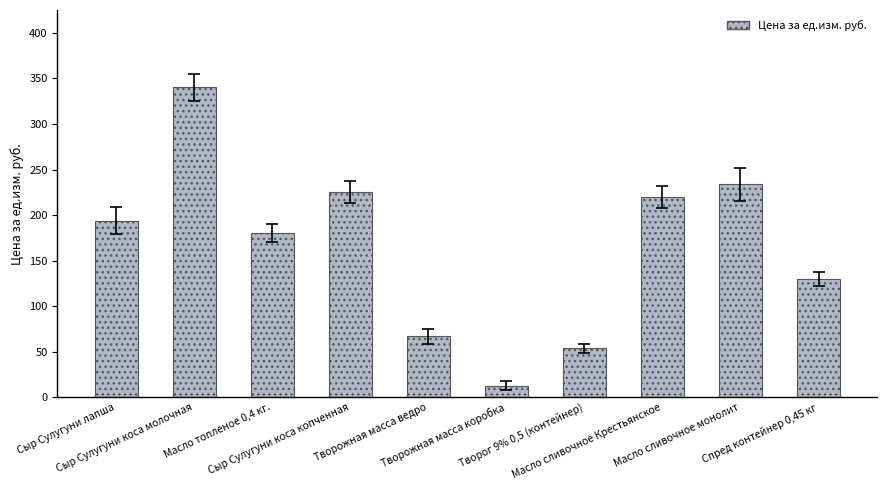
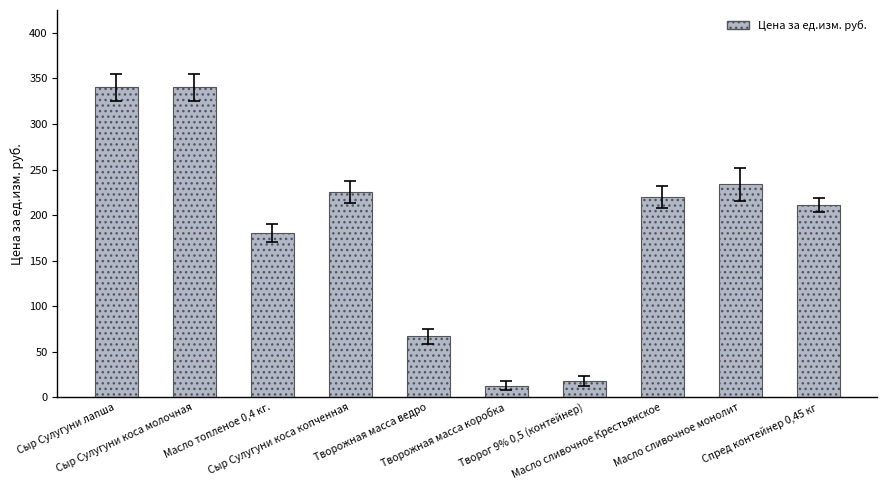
Цена за ед.изм. руб., Сыр Сулугуни лапша: 190 -> 340
Цена за ед.изм. руб., Творог 9% 0,5 (контейнер): 50 -> 20
Цена за ед.изм. руб., Спред контейнер 0,45 кг: 130 -> 210
